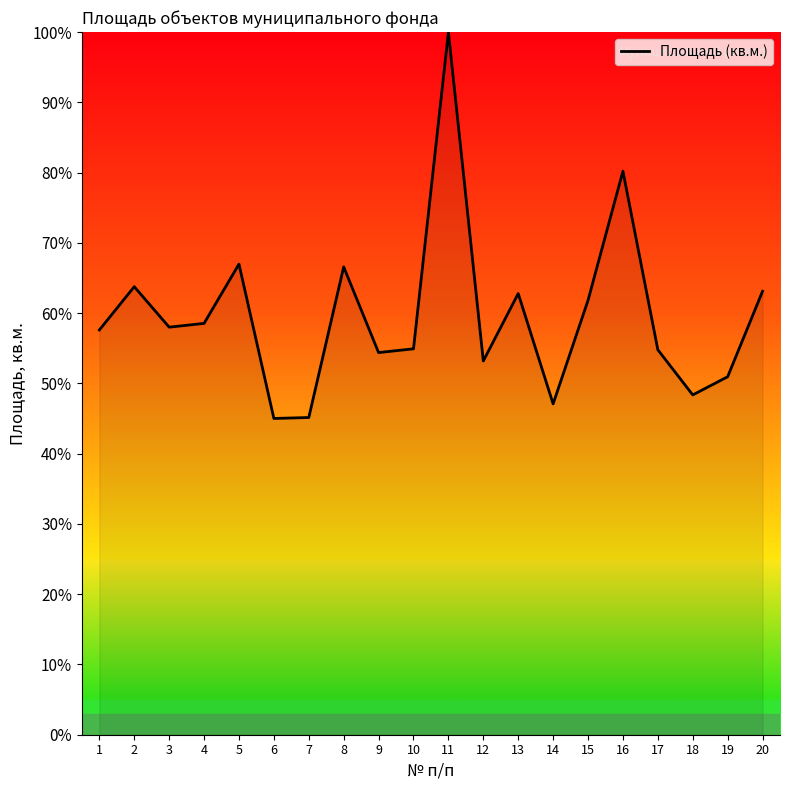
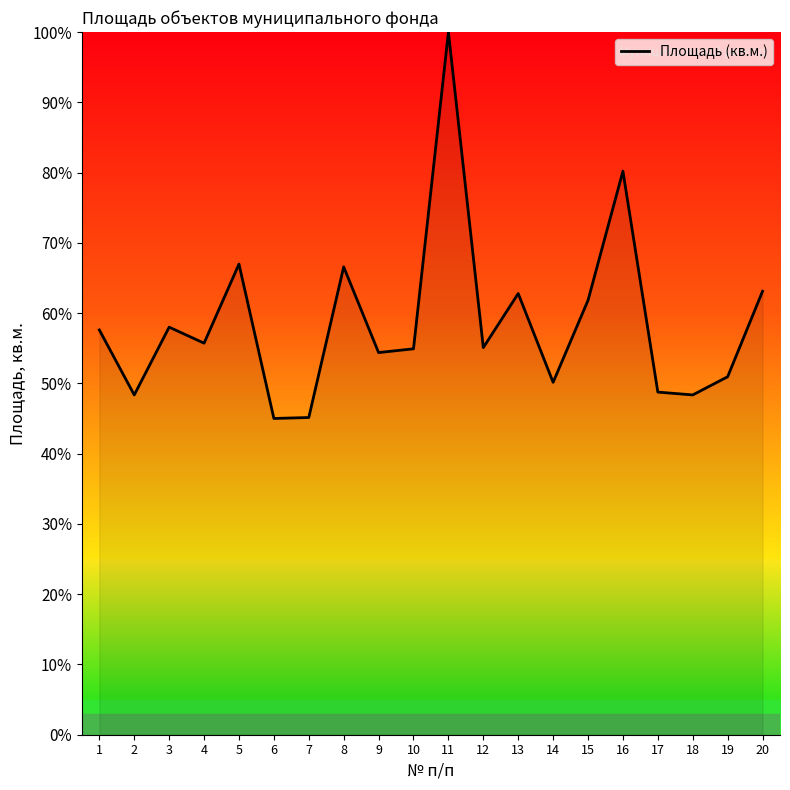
2: 64% -> 48%
4: 59% -> 56%
12: 53% -> 55%
14: 47% -> 50%
17: 55% -> 49%
